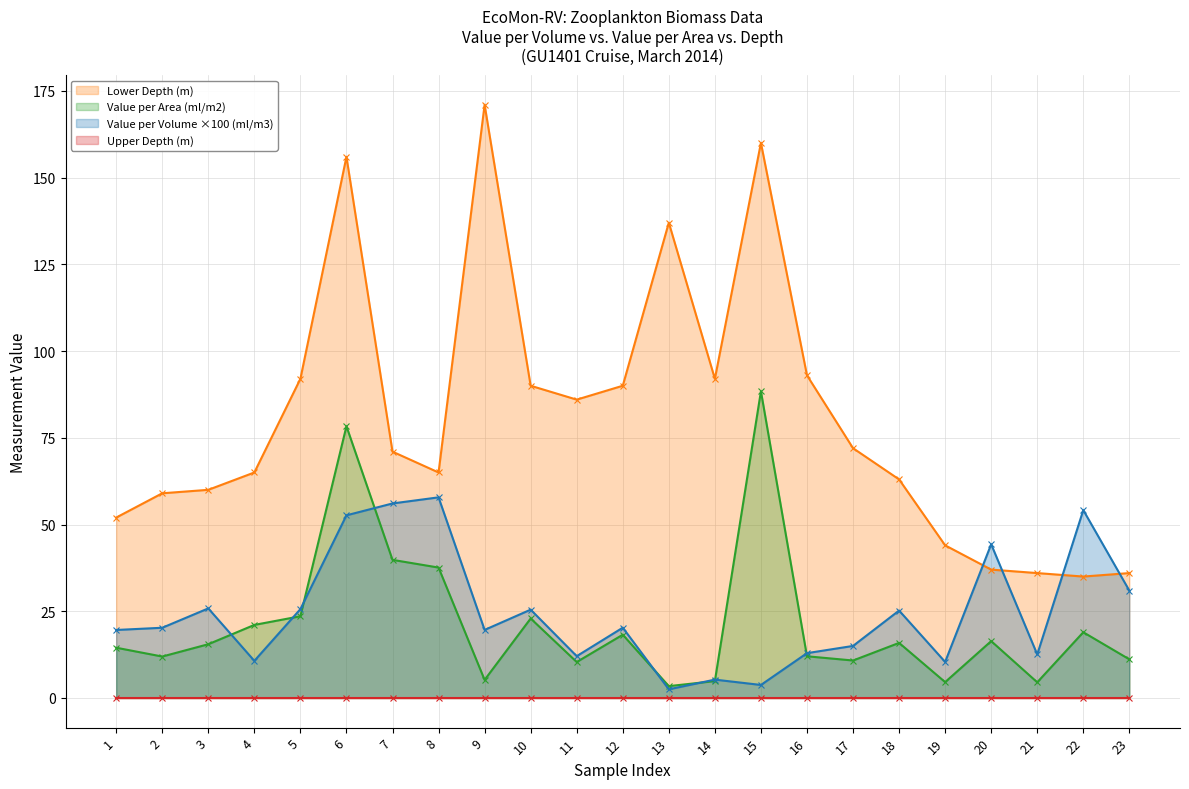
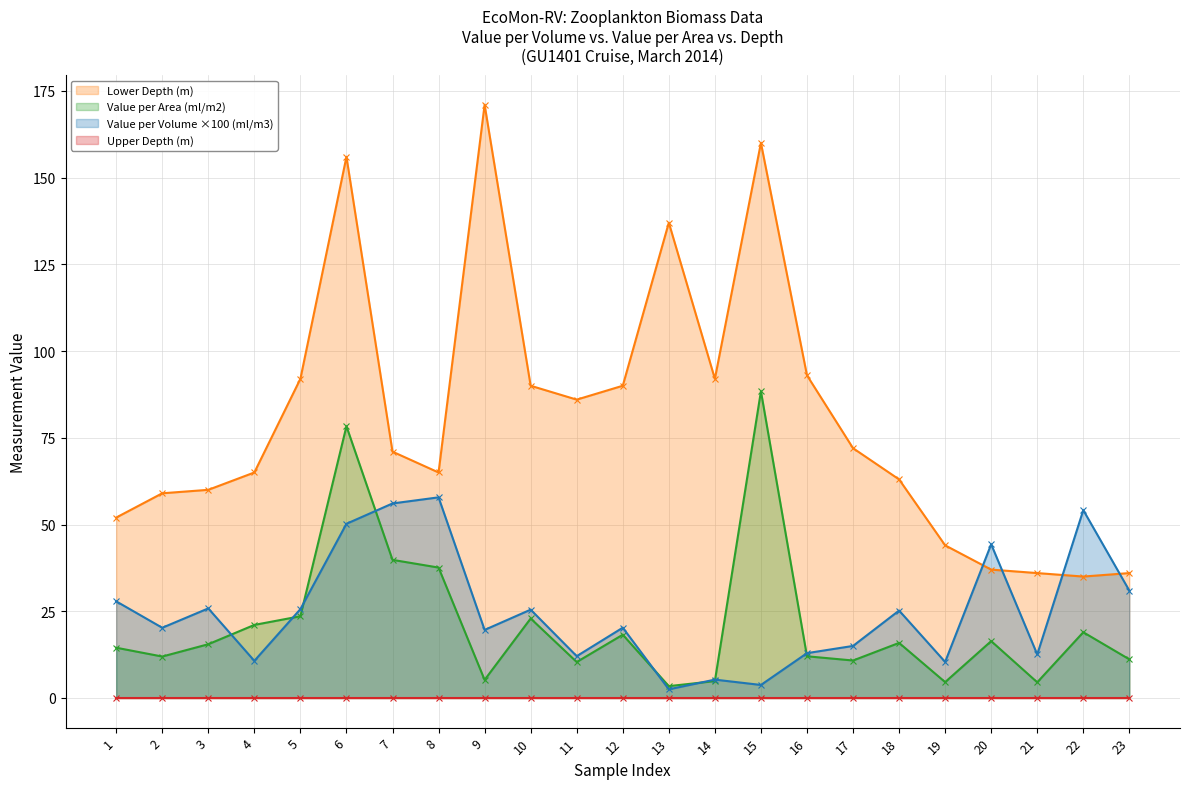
Value per Volume ×100 (ml/m3), 1: 20 -> 28
Value per Volume ×100 (ml/m3), 6: 53 -> 50
